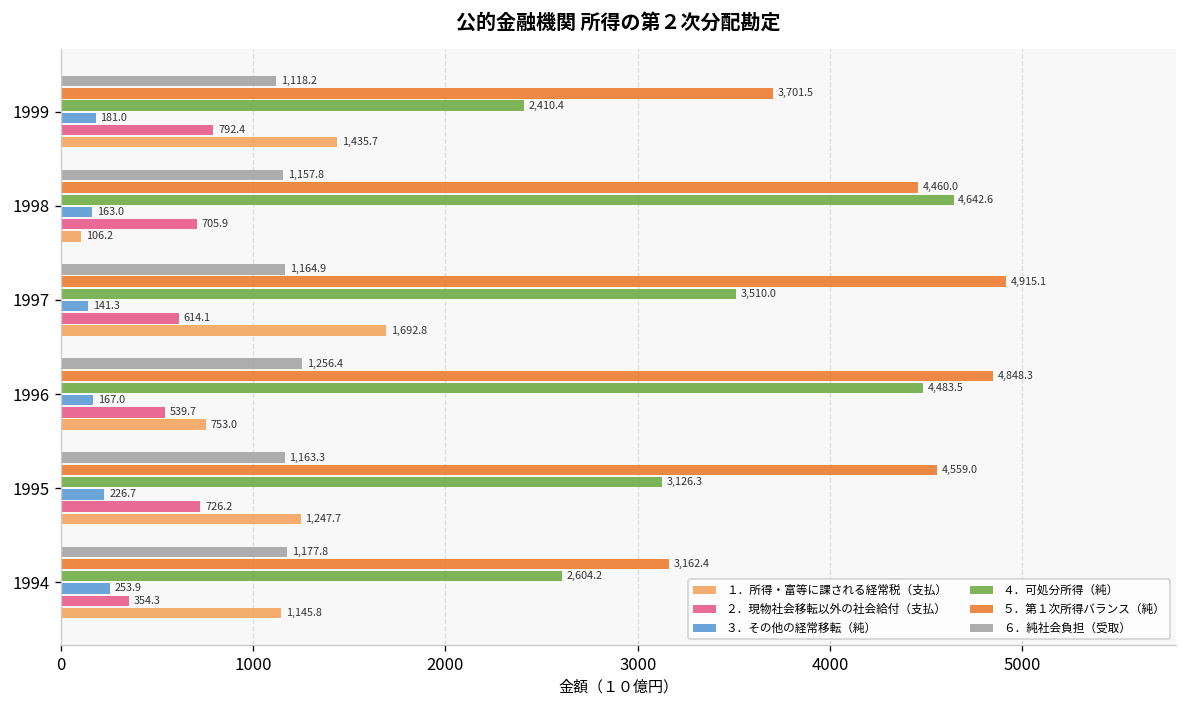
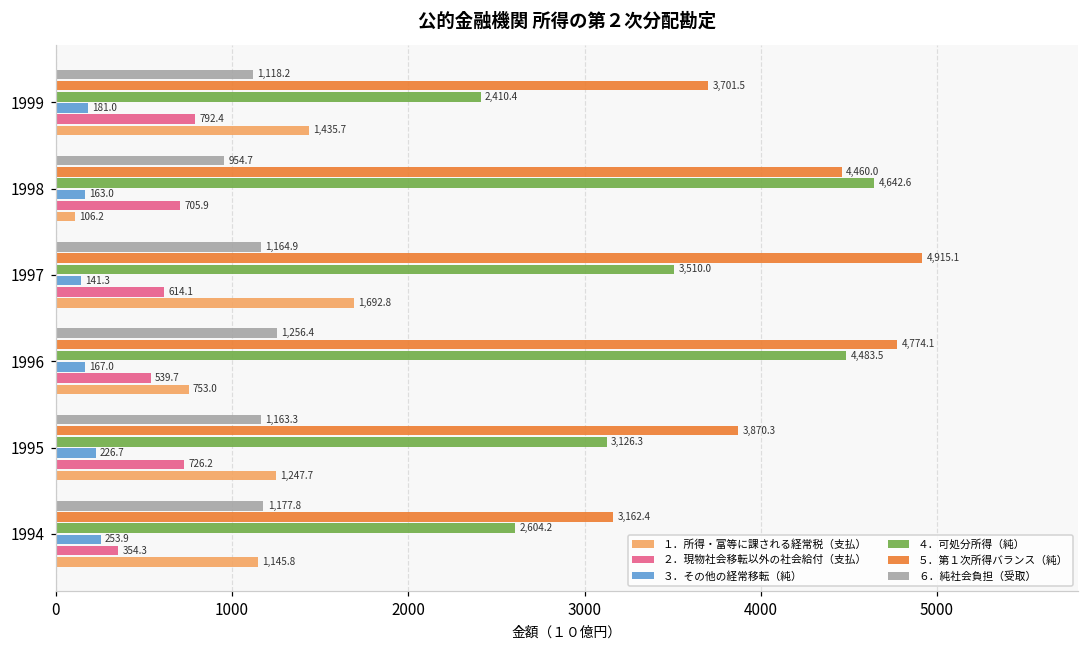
６．純社会負担（受取）, 1998: 1,157.8 -> 954.7
５．第１次所得バランス（純）, 1996: 4,848.3 -> 4,774.1
５．第１次所得バランス（純）, 1995: 4,559.0 -> 3,870.3
